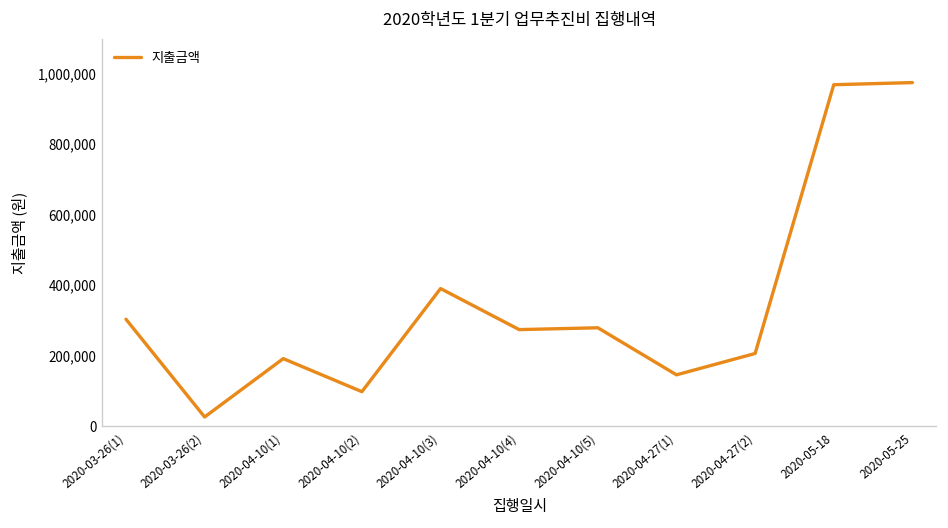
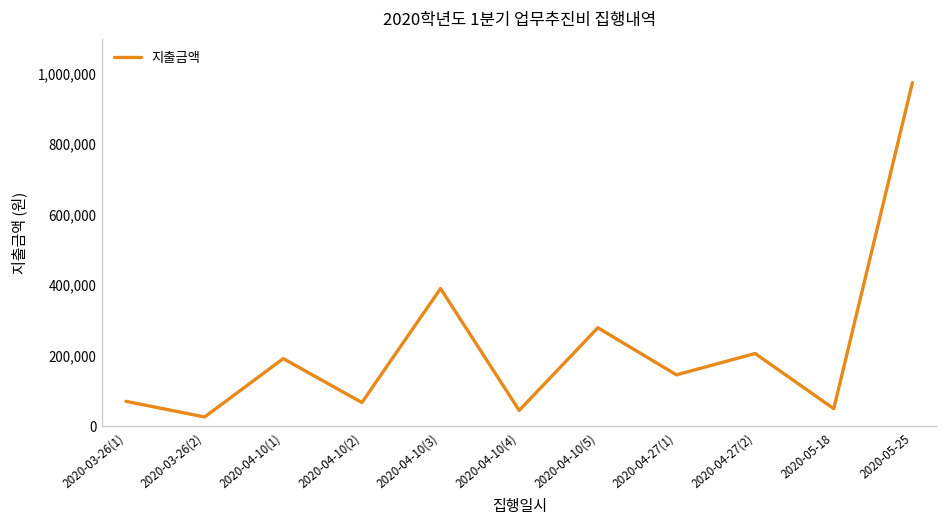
2020-03-26(1): 300,000 -> 70,000
2020-04-10(2): 100,000 -> 70,000
2020-04-10(4): 270,000 -> 50,000
2020-05-18: 970,000 -> 50,000
